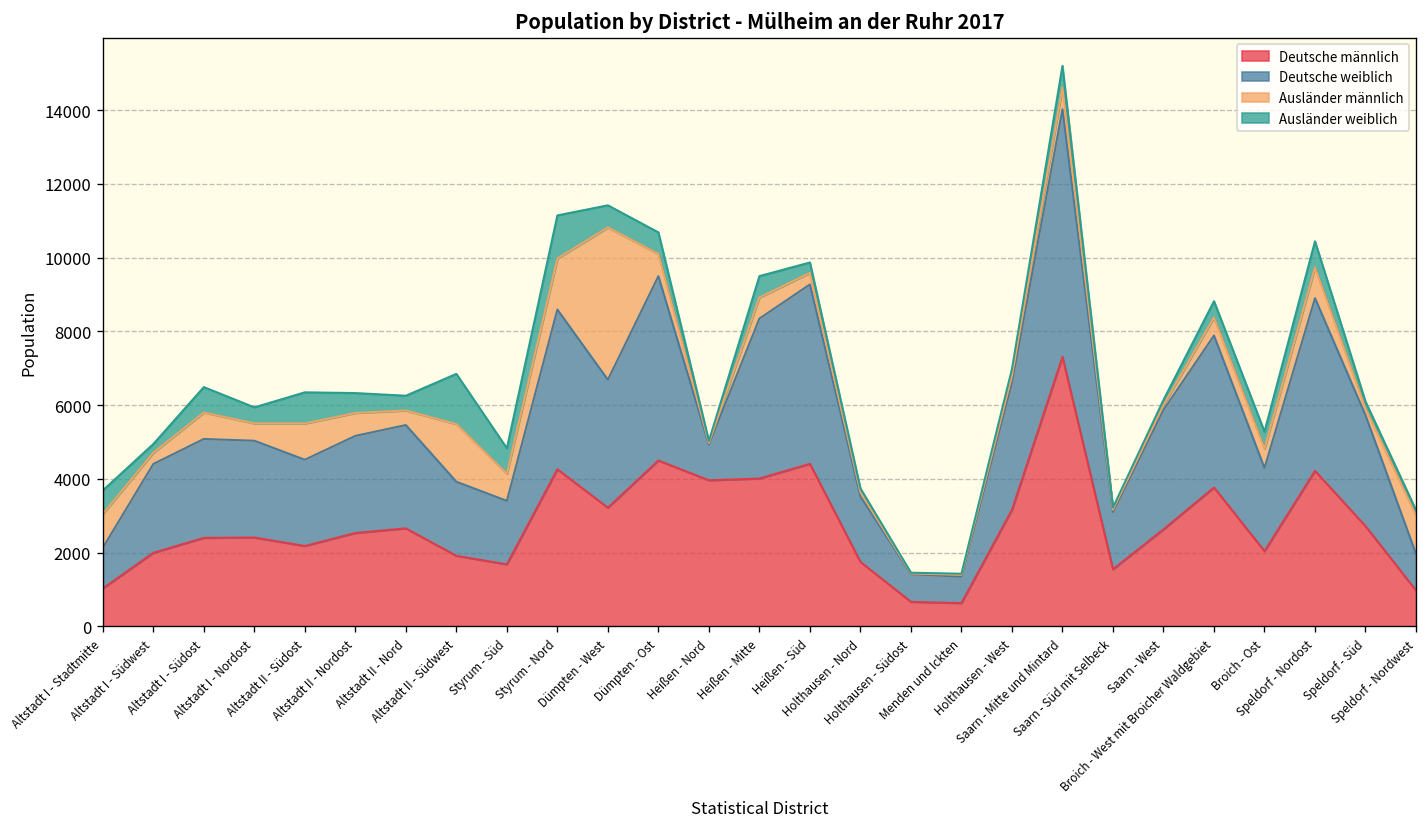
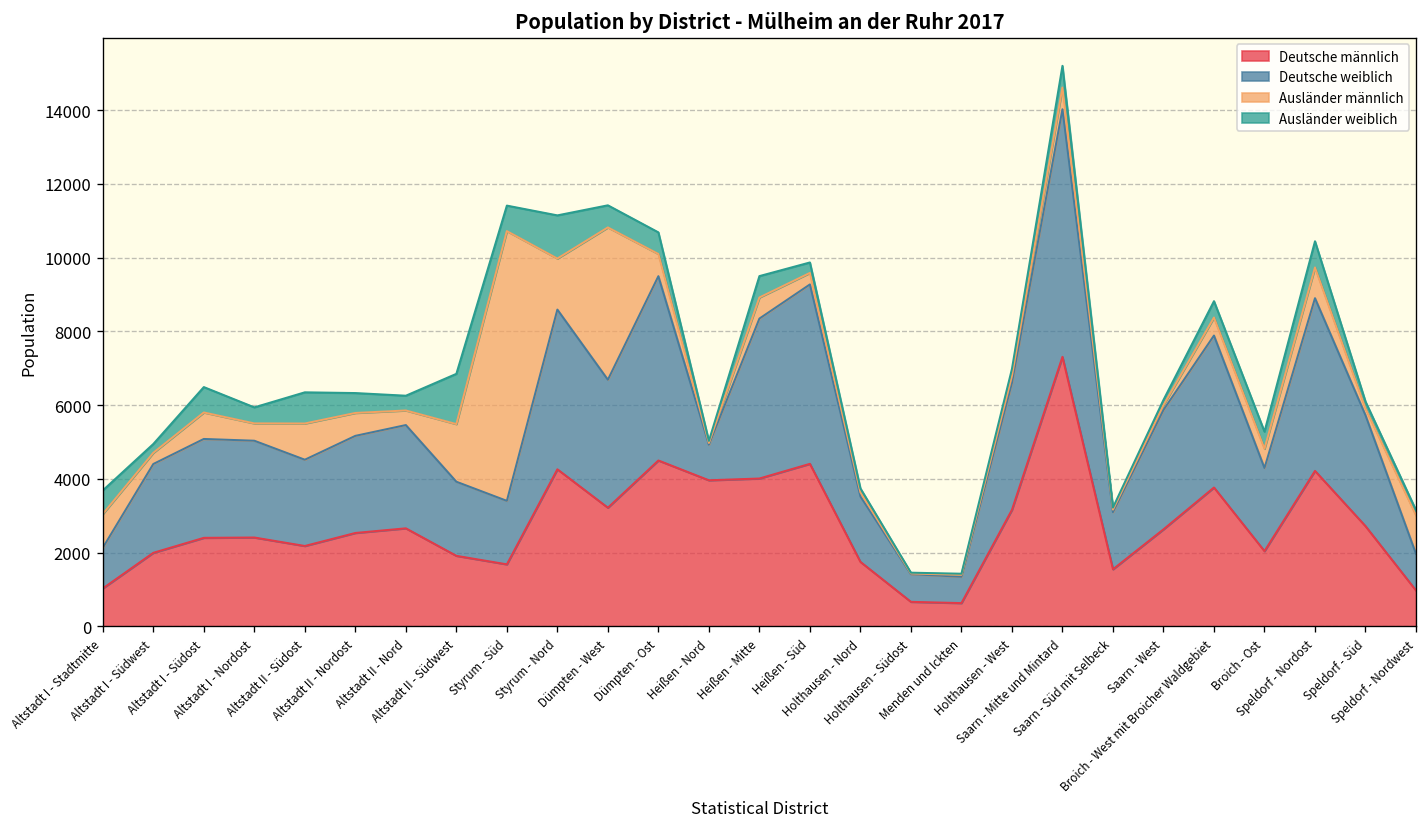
Ausländer männlich, Styrum - Süd: 700 -> 7300
